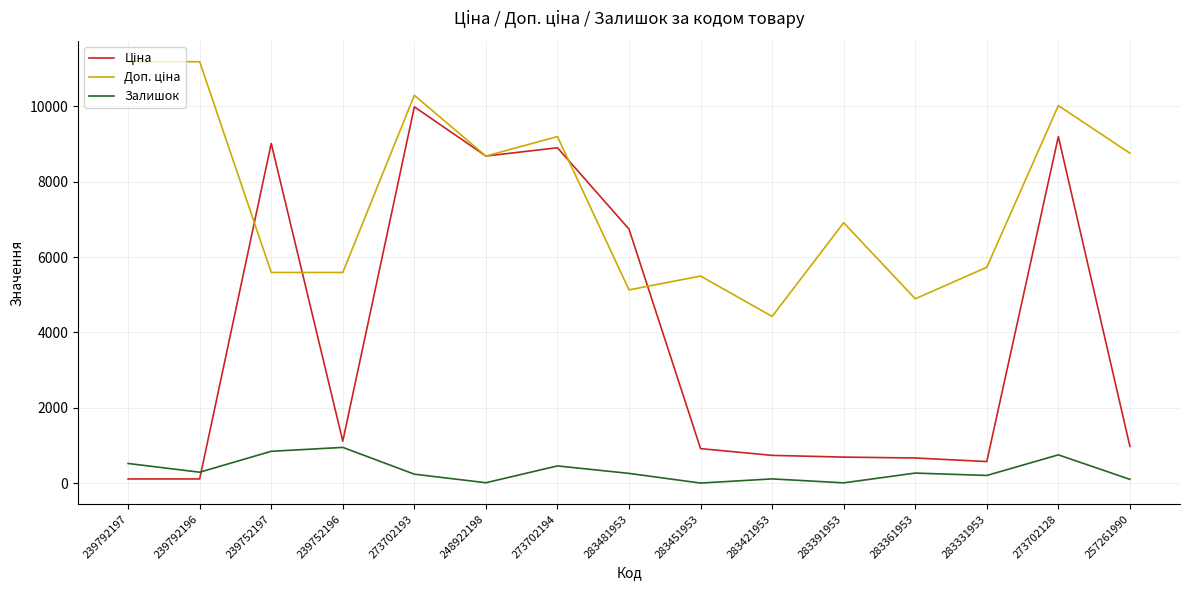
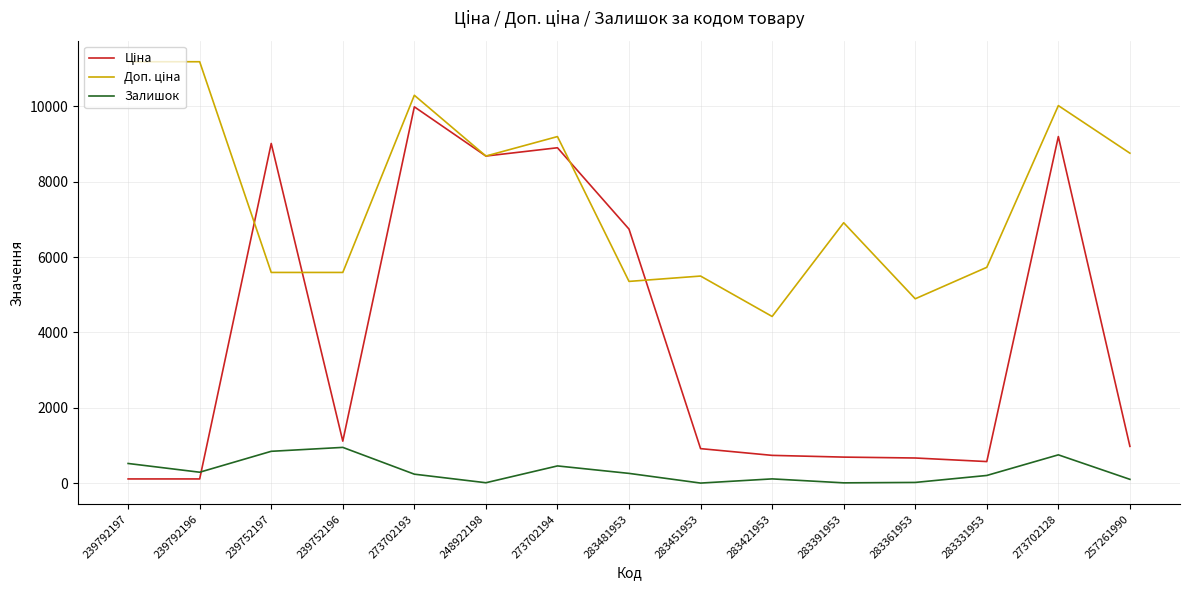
Доп. ціна, 283481953: 5100 -> 5400
Залишок, 283361953: 300 -> 0
